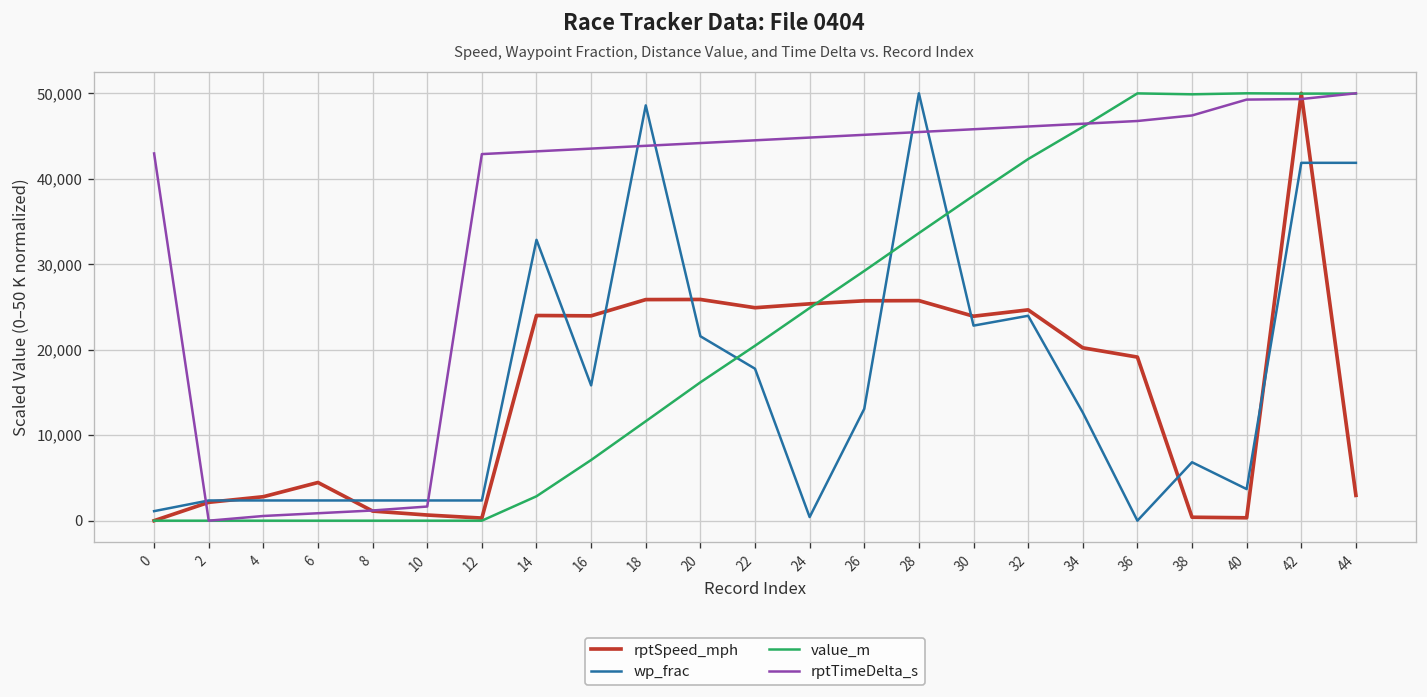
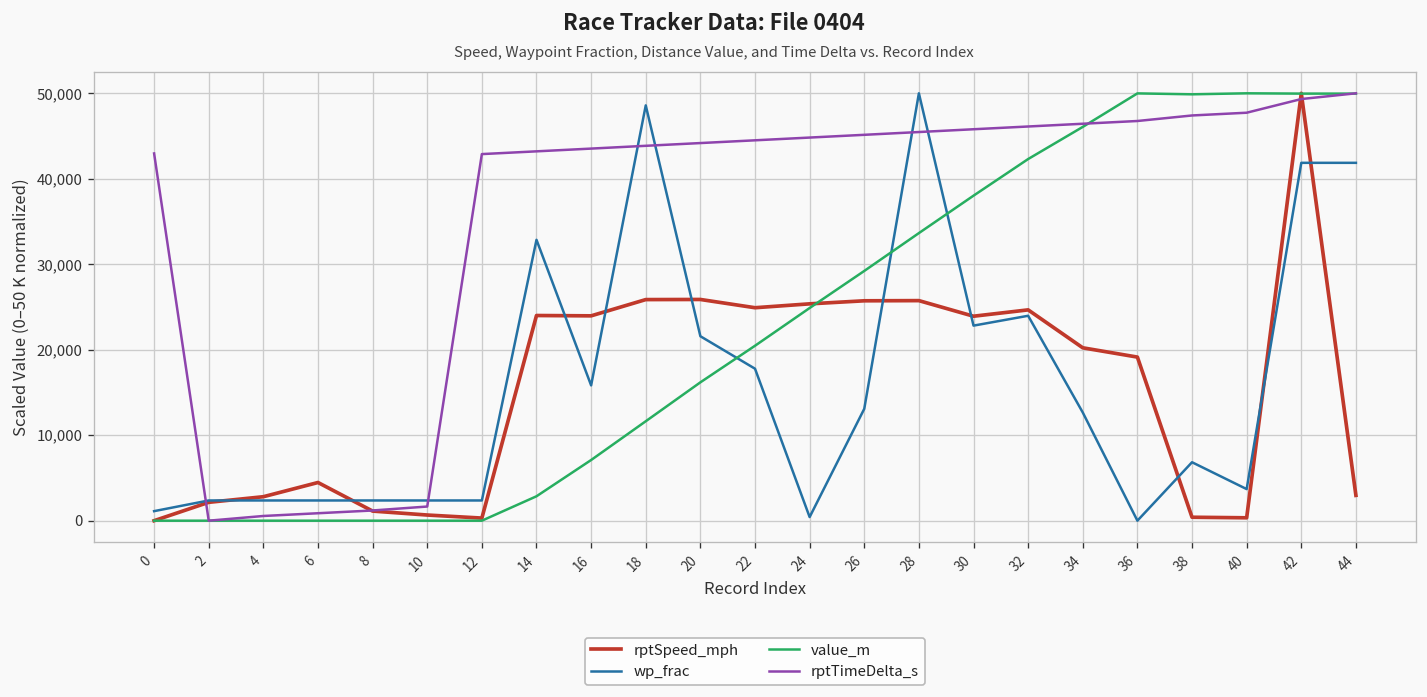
rptTimeDelta_s, 40: 49,000 -> 48,000
